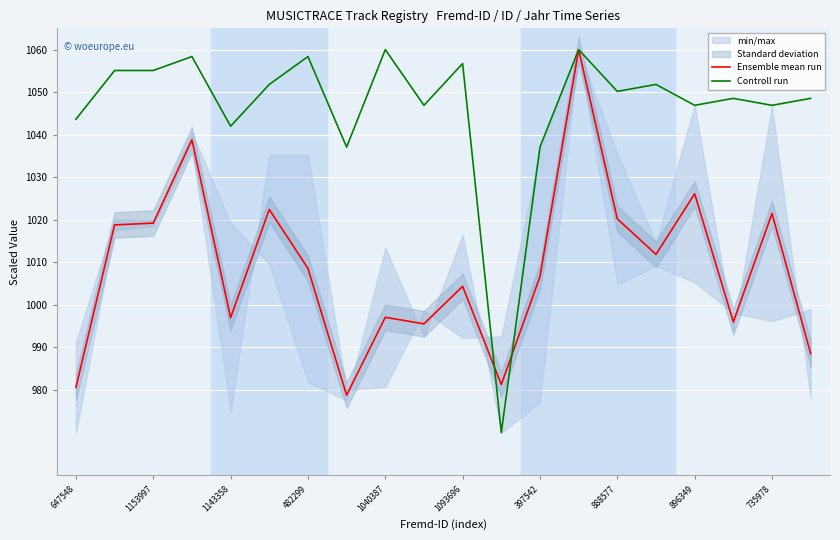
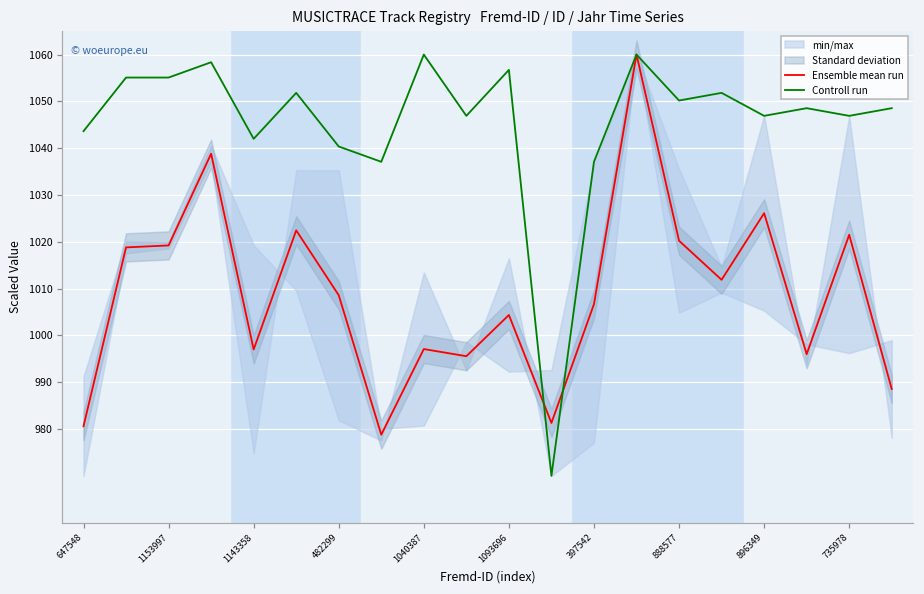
Controll run, 482299: 1058 -> 1040
